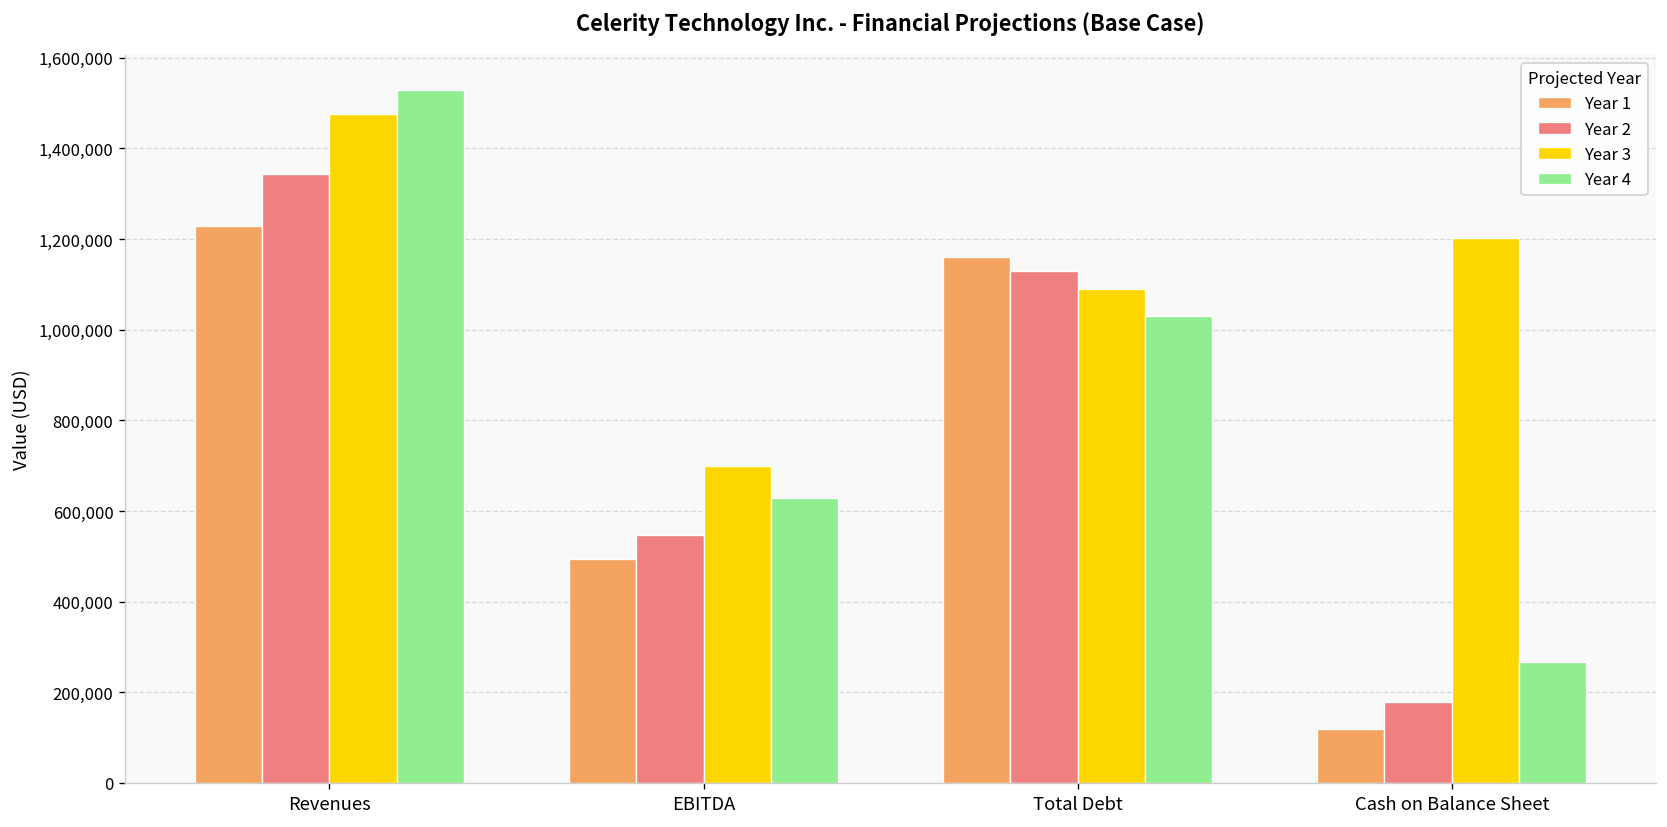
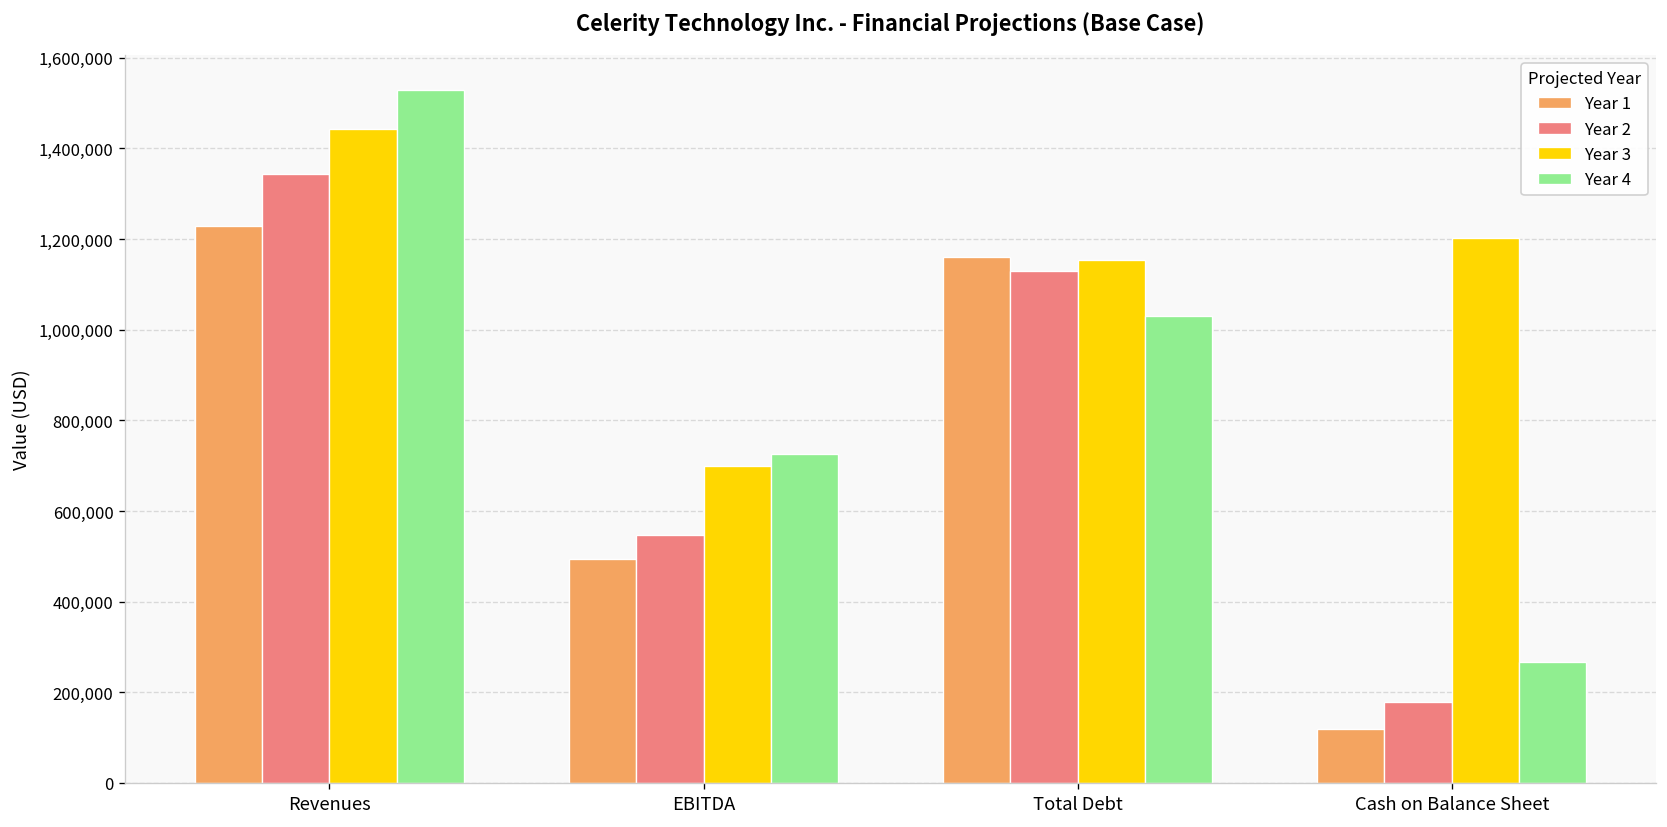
Year 3, Revenues: 1,480,000 -> 1,440,000
Year 4, EBITDA: 630,000 -> 730,000
Year 3, Total Debt: 1,090,000 -> 1,150,000
